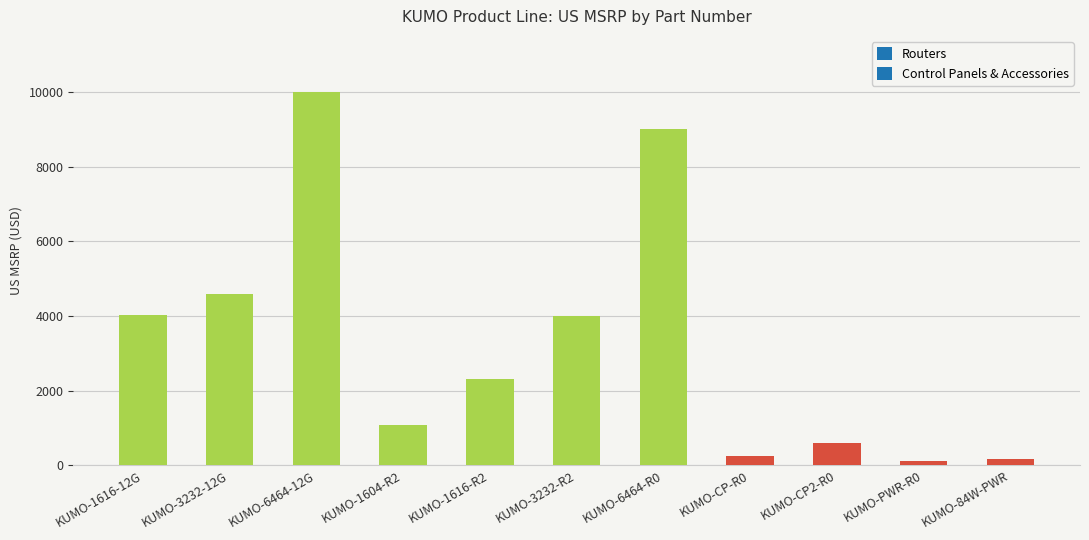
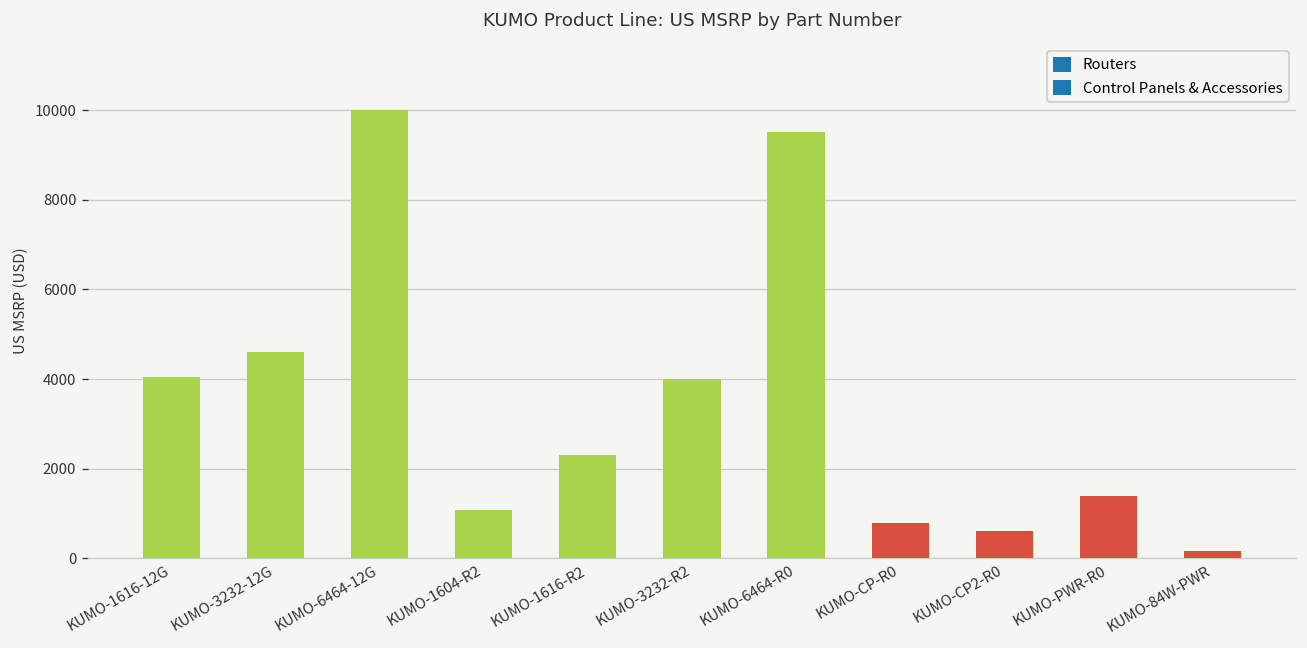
KUMO-6464-R0: 9000 -> 9500
KUMO-CP-R0: 200 -> 800
KUMO-PWR-R0: 100 -> 1400
